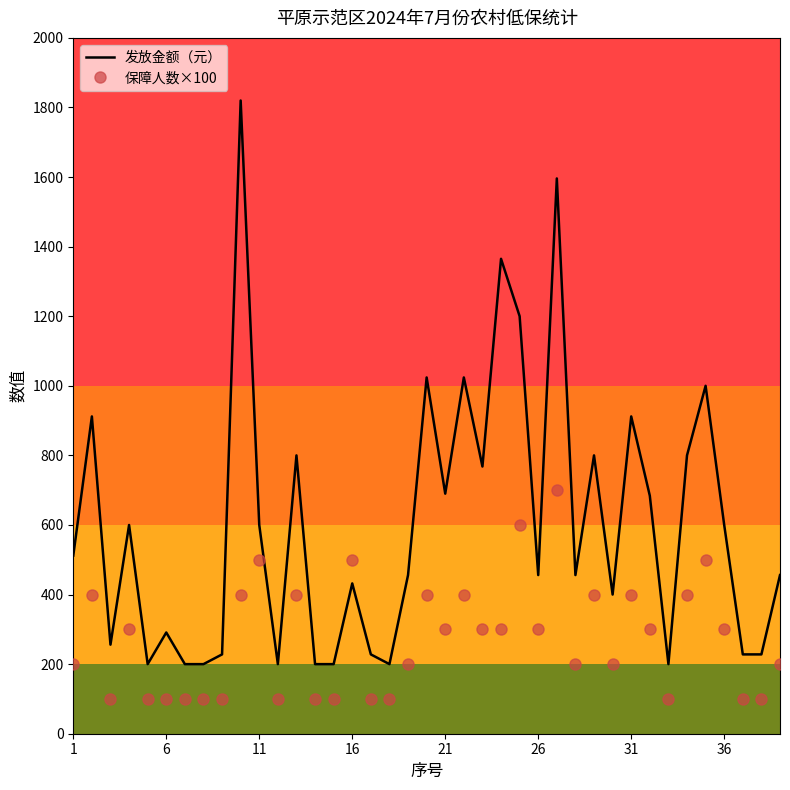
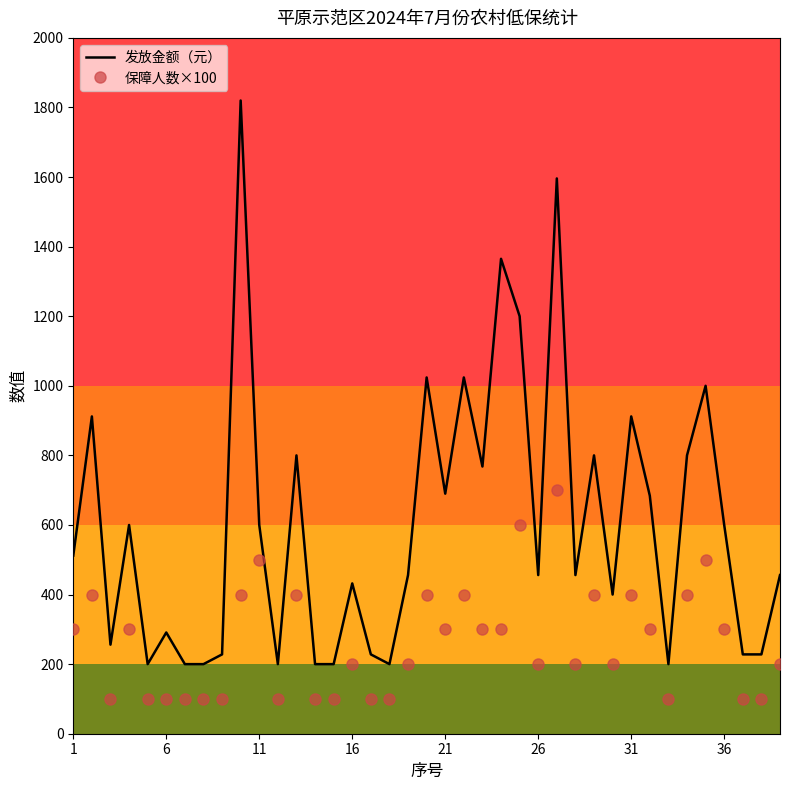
保障人数×100, 1: 200 -> 300
保障人数×100, 16: 500 -> 200
保障人数×100, 26: 300 -> 200
